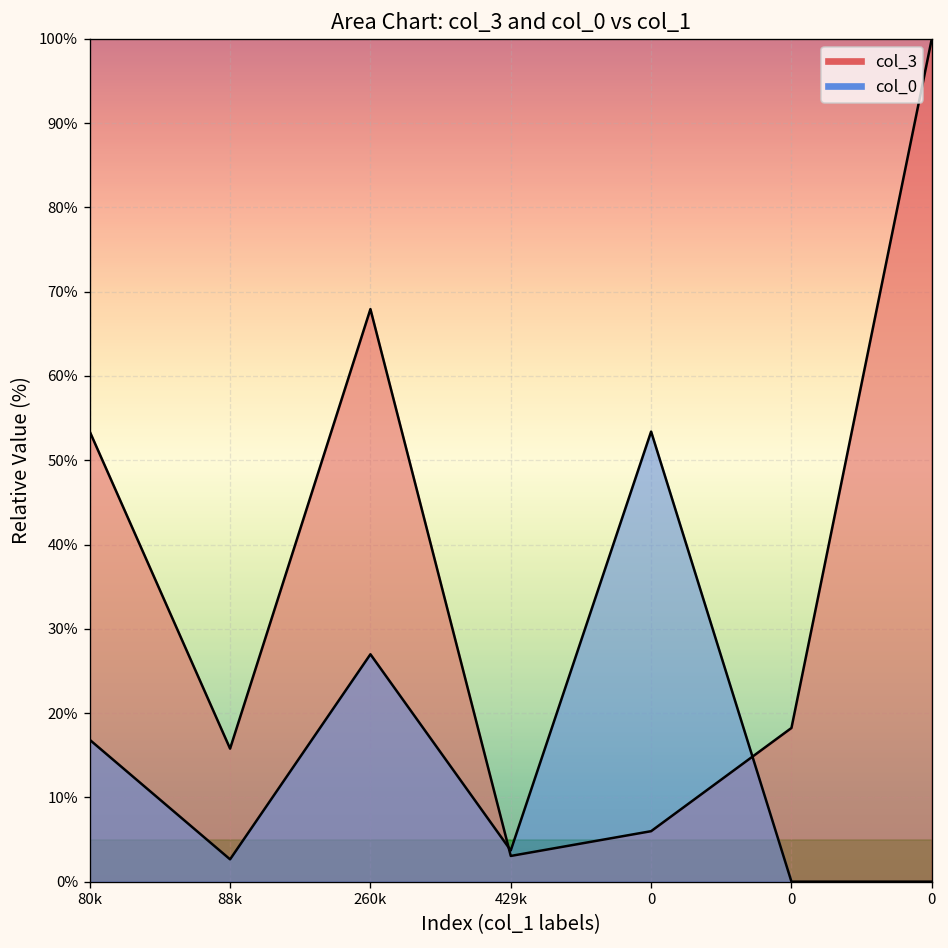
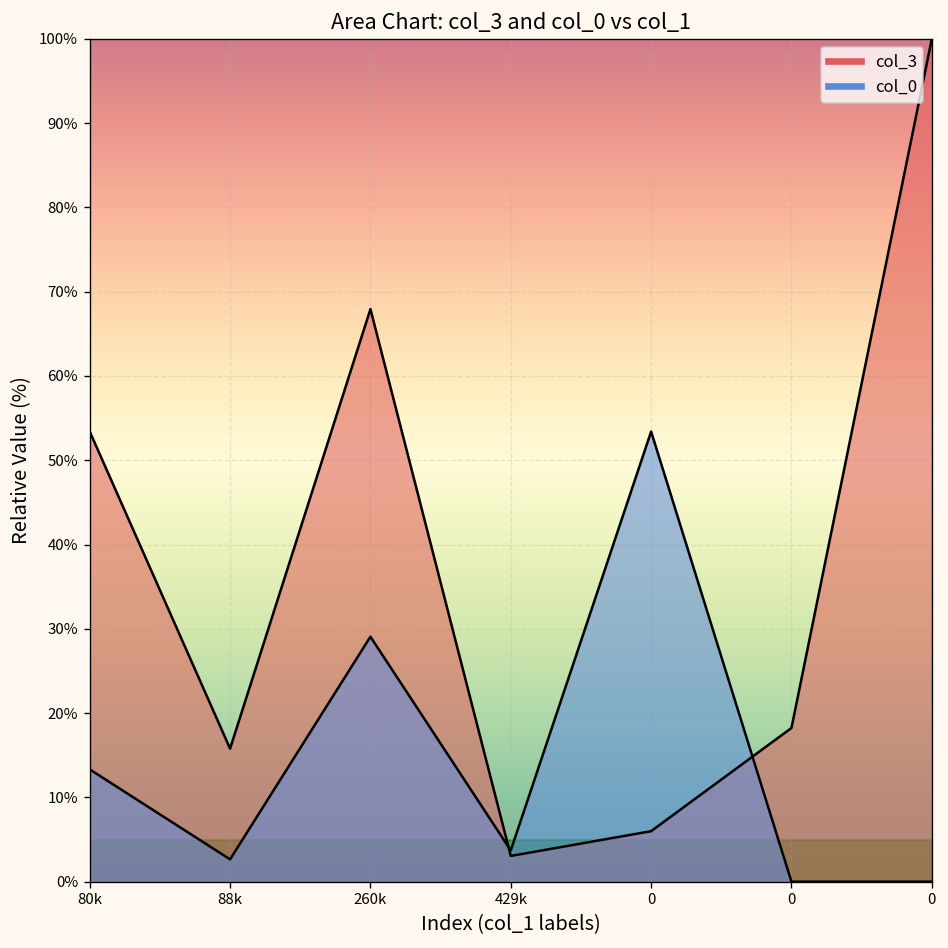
col_0, 80k: 17% -> 13%
col_0, 260k: 27% -> 29%
